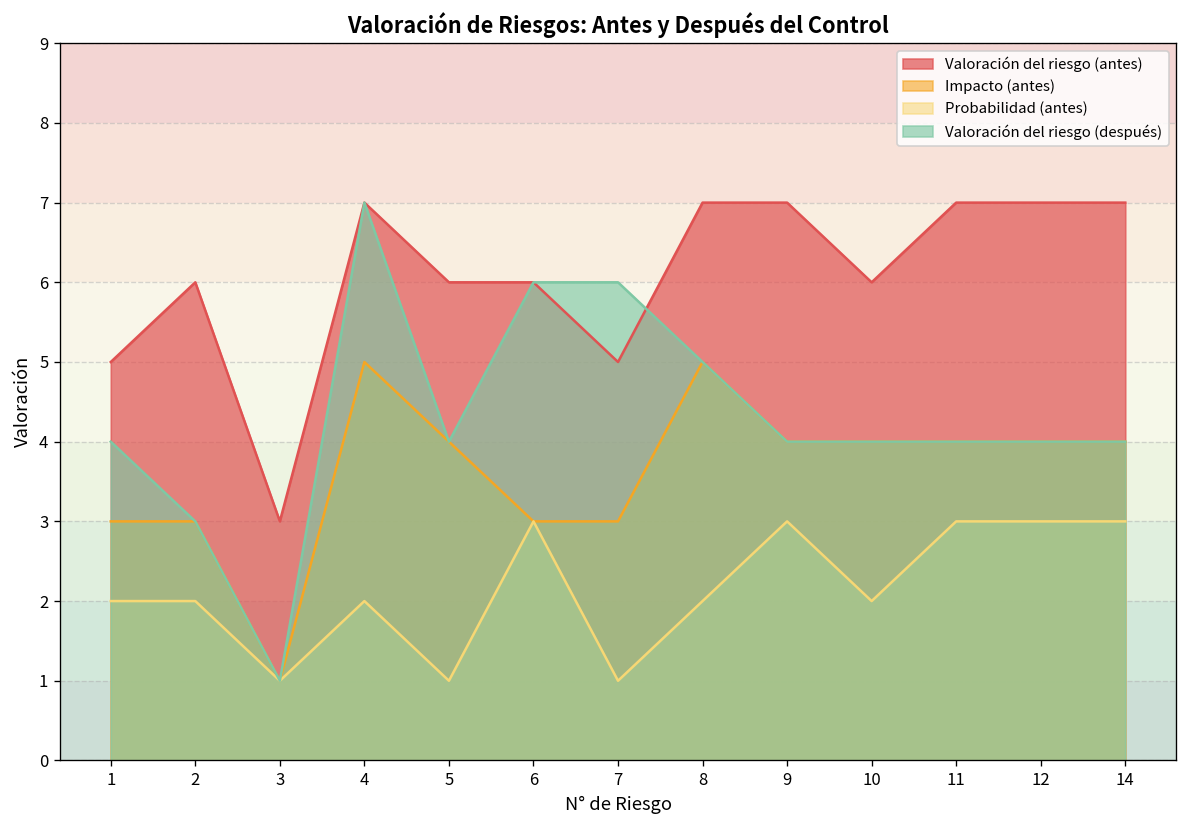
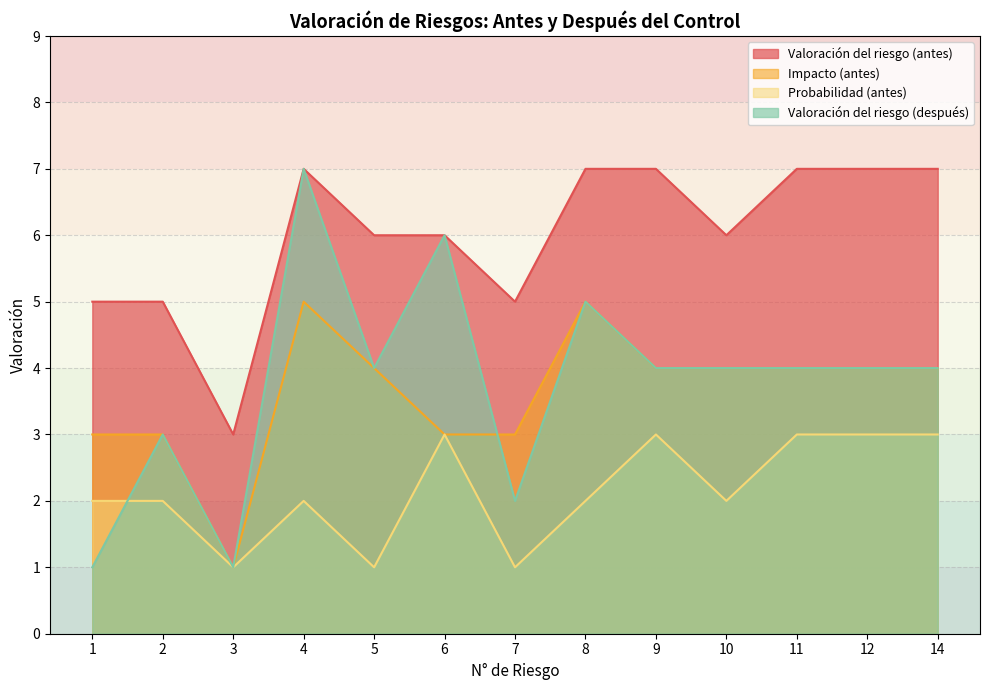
Valoración del riesgo (después), 1: 4 -> 1
Valoración del riesgo (antes), 2: 6 -> 5
Valoración del riesgo (después), 7: 6 -> 2
